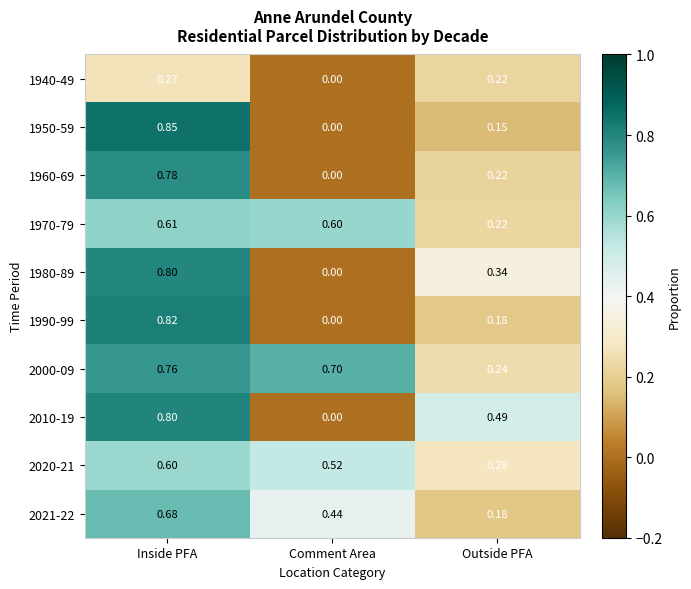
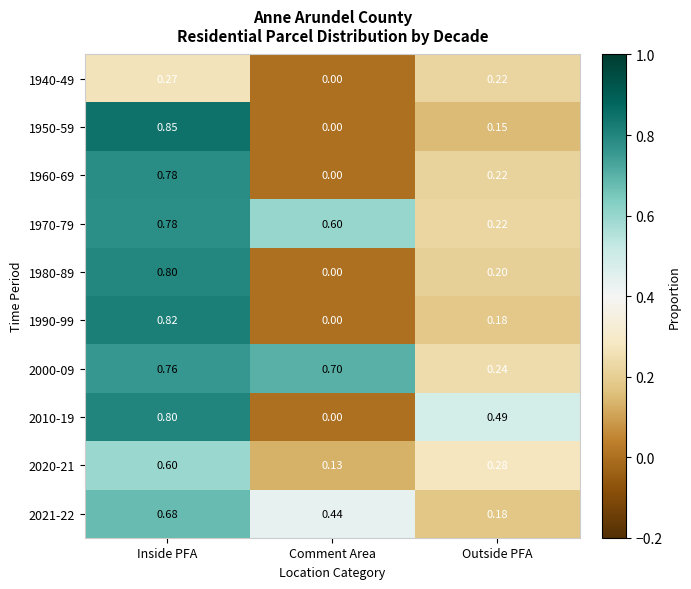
1970-79, Inside PFA: 0.61 -> 0.78
1980-89, Outside PFA: 0.34 -> 0.20
2020-21, Comment Area: 0.52 -> 0.13
